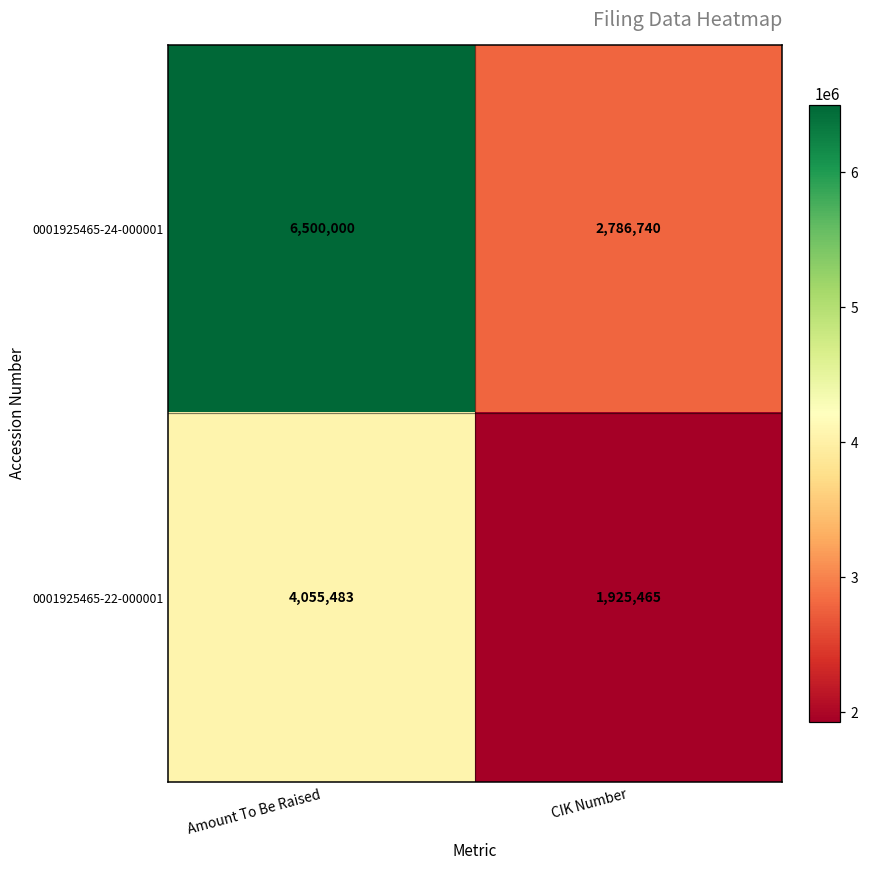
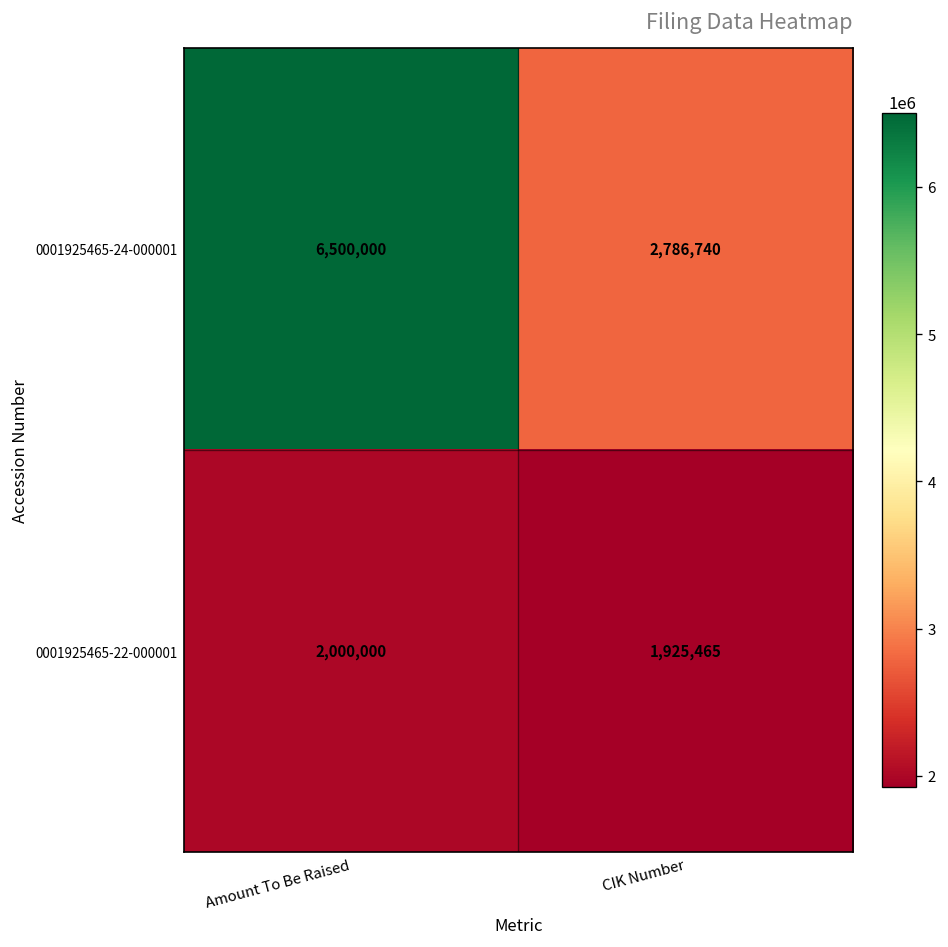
0001925465-22-000001, Amount To Be Raised: 4,055,483 -> 2,000,000
